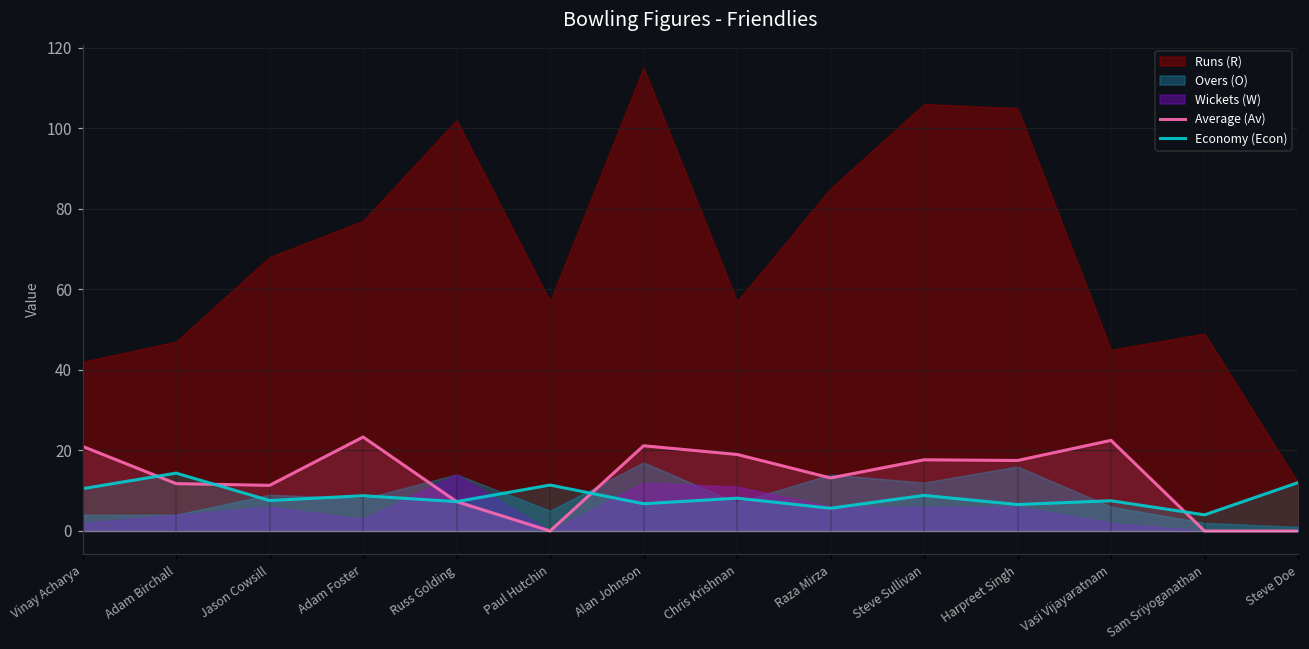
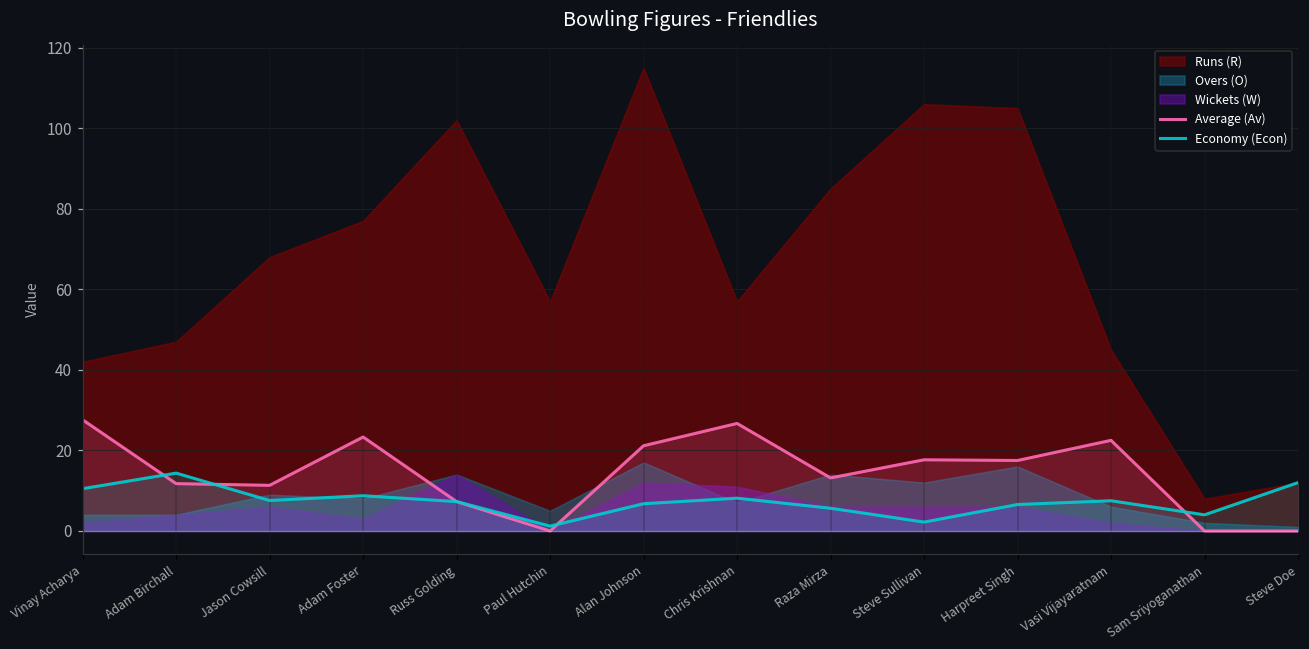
Average (Av), Vinay Acharya: 21 -> 28
Economy (Econ), Paul Hutchin: 11 -> 1
Average (Av), Chris Krishnan: 19 -> 27
Economy (Econ), Steve Sullivan: 9 -> 2
Runs (R), Sam Sriyoganathan: 49 -> 8
